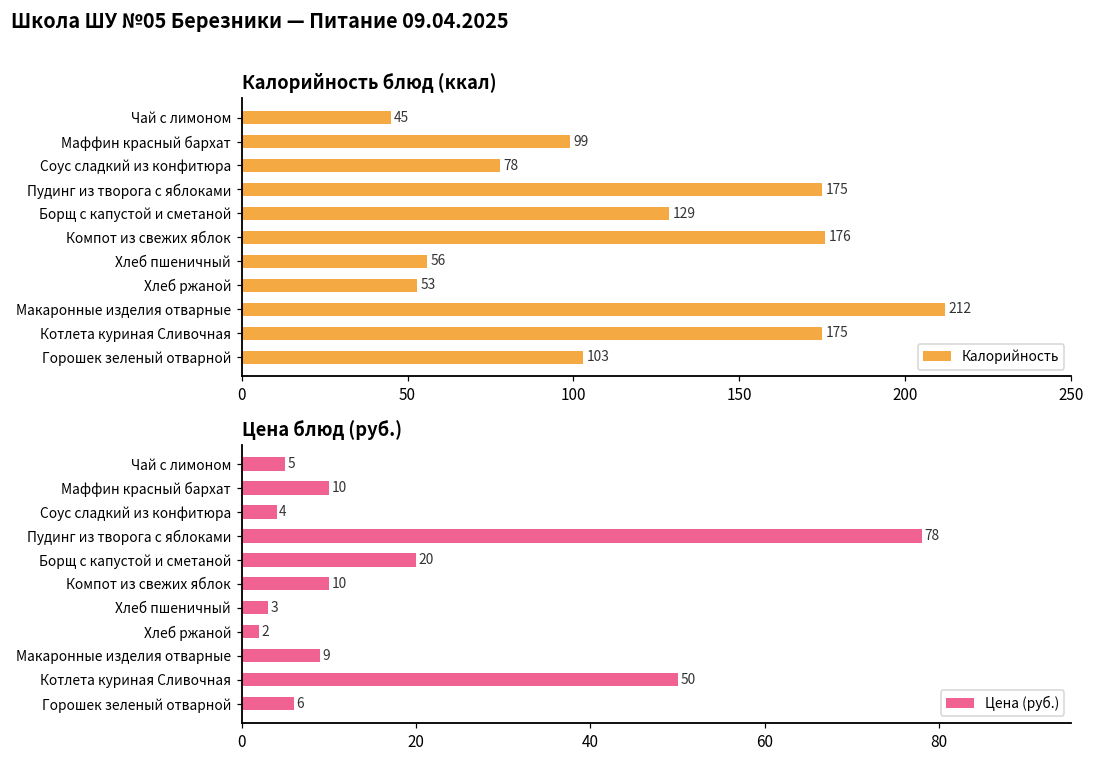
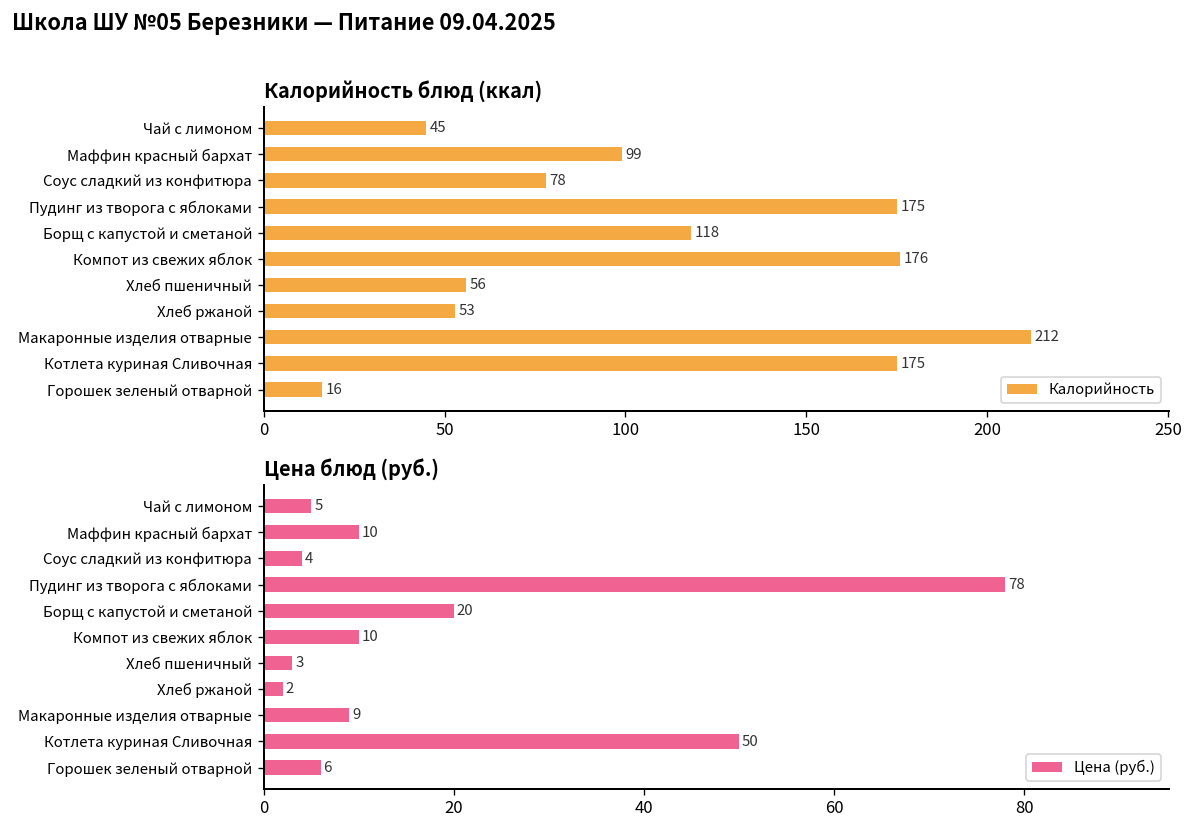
Калорийность блюд (ккал), Борщ с капустой и сметаной: 129 -> 118
Калорийность блюд (ккал), Горошек зеленый отварной: 103 -> 16
